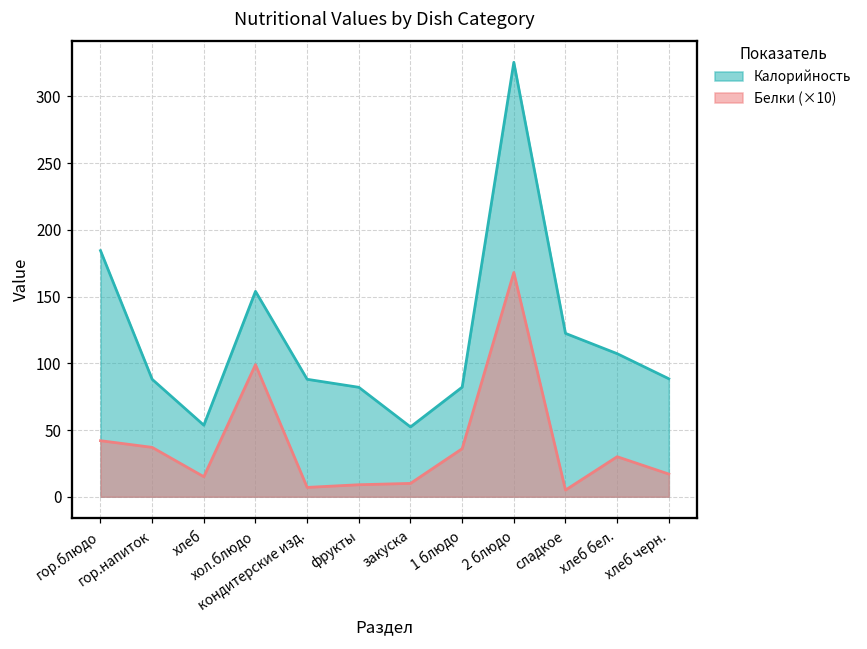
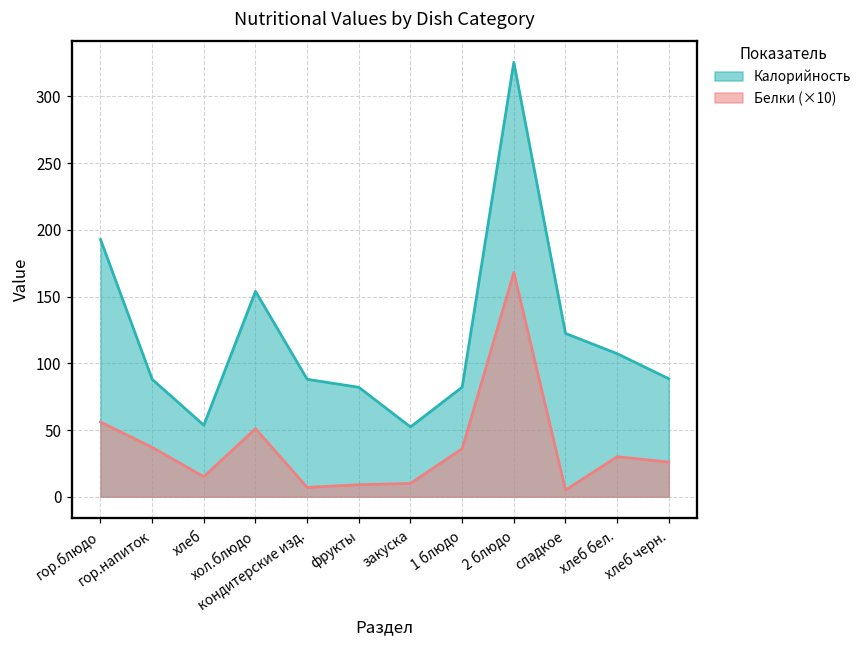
Калорийность, гор.блюдо: 184 -> 193
Белки (×10), гор.блюдо: 42 -> 56
Белки (×10), хол.блюдо: 99 -> 51
Белки (×10), хлеб черн.: 17 -> 26
